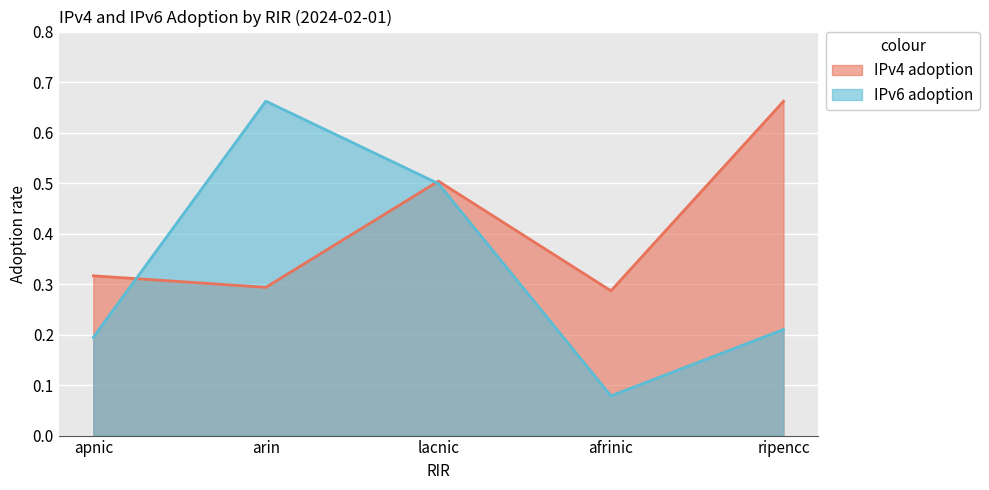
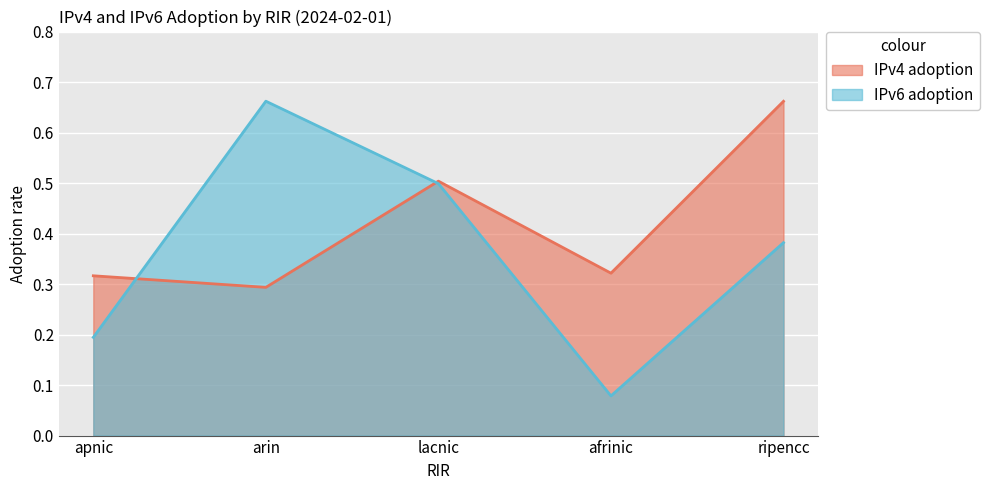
IPv4 adoption, afrinic: 0.29 -> 0.32
IPv6 adoption, ripencc: 0.21 -> 0.38
